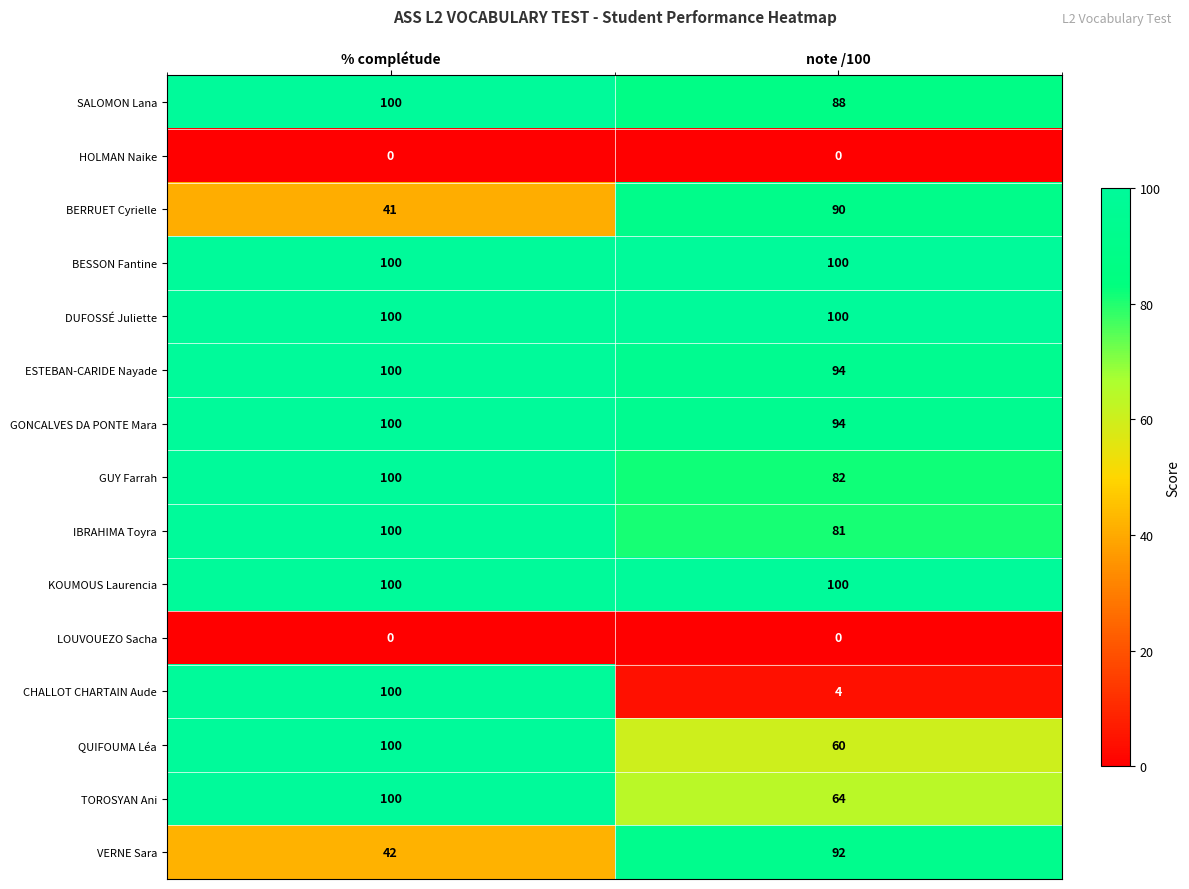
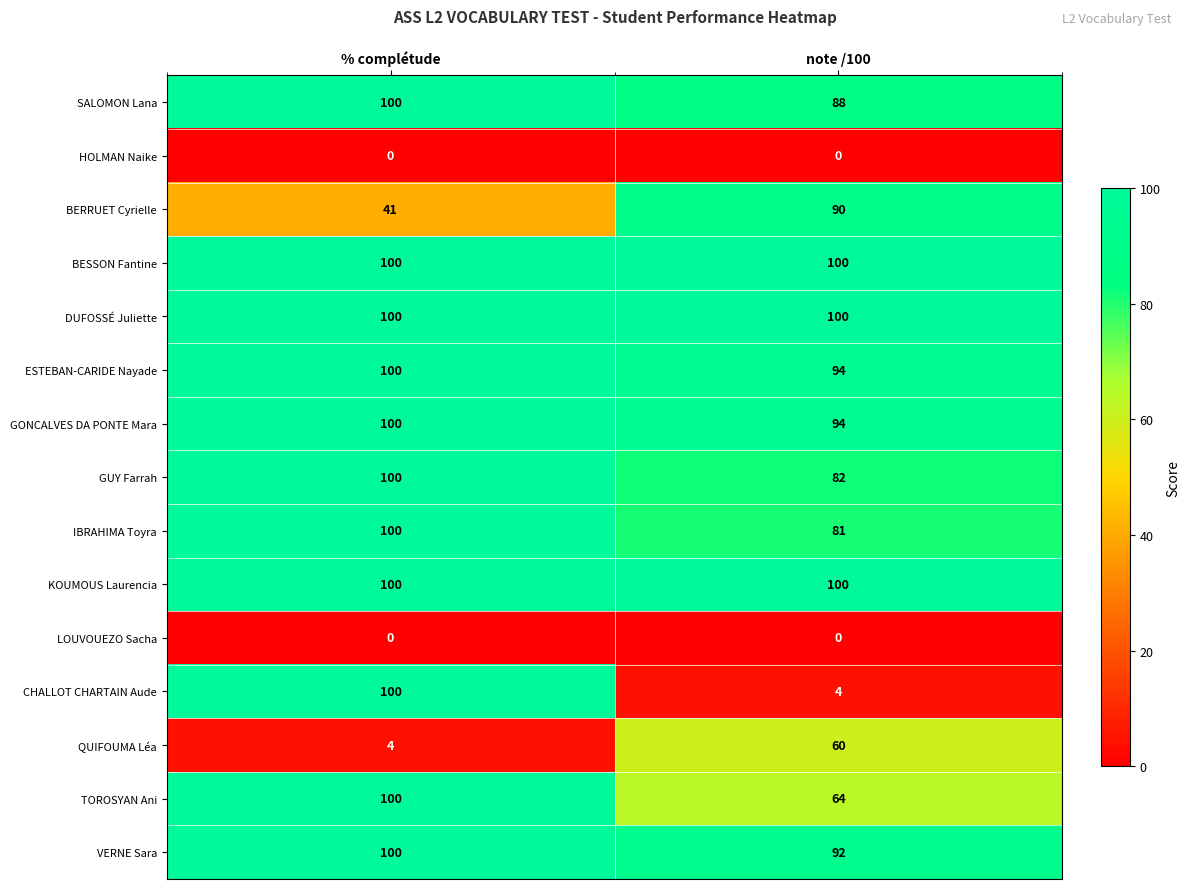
QUIFOUMA Léa, % complétude: 100 -> 4
VERNE Sara, % complétude: 42 -> 100
